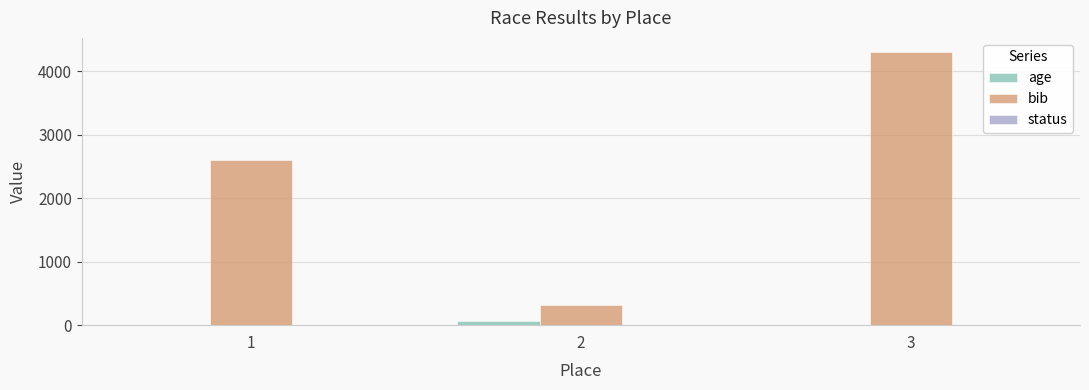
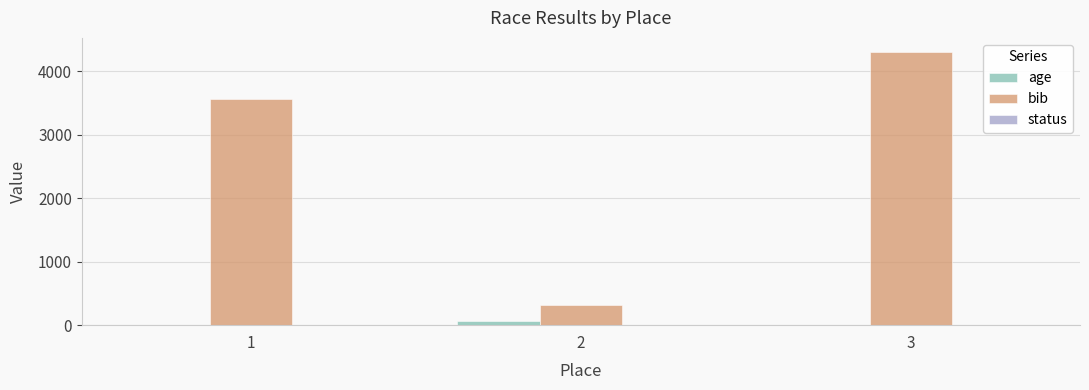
bib, 1: 2600 -> 3600
